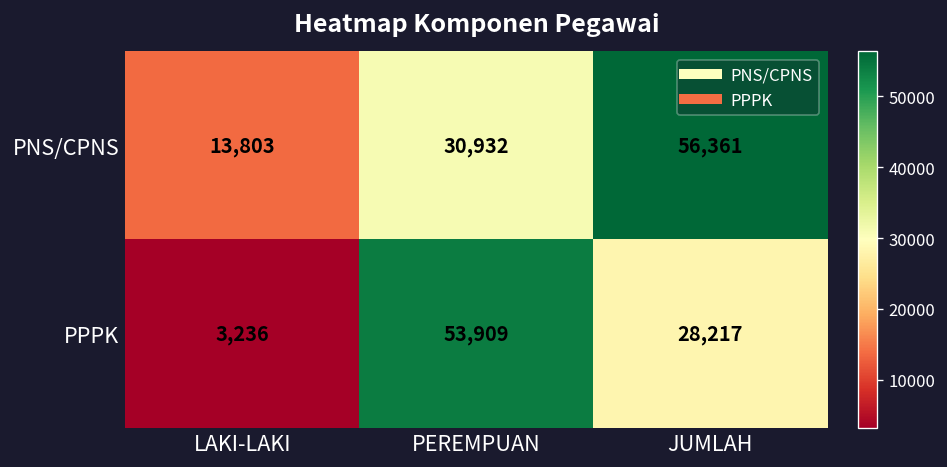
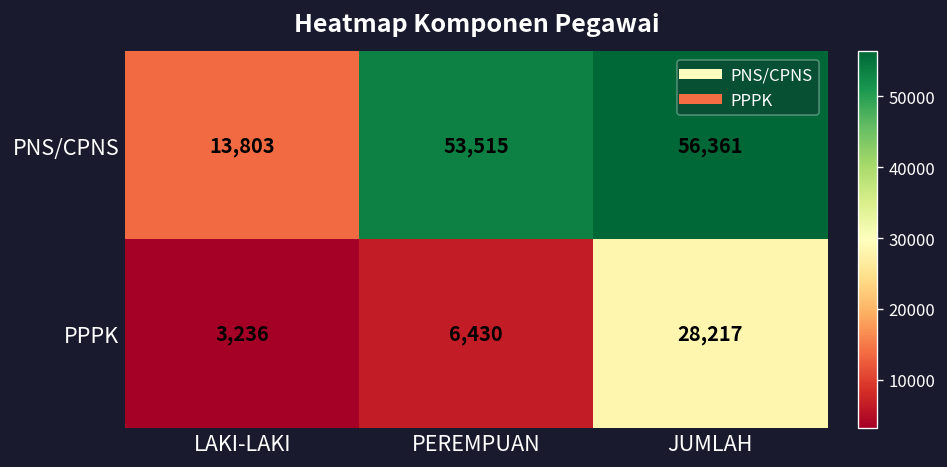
PNS/CPNS, PEREMPUAN: 30,932 -> 53,515
PPPK, PEREMPUAN: 53,909 -> 6,430
